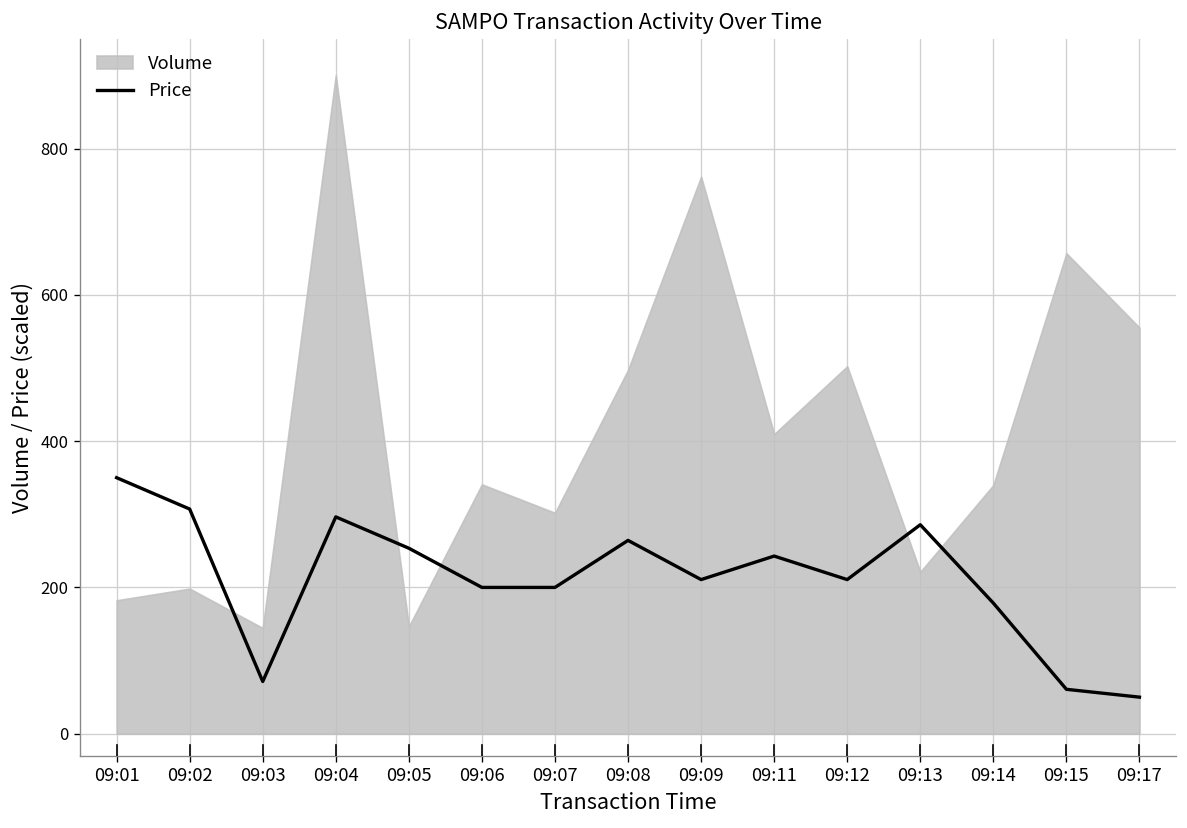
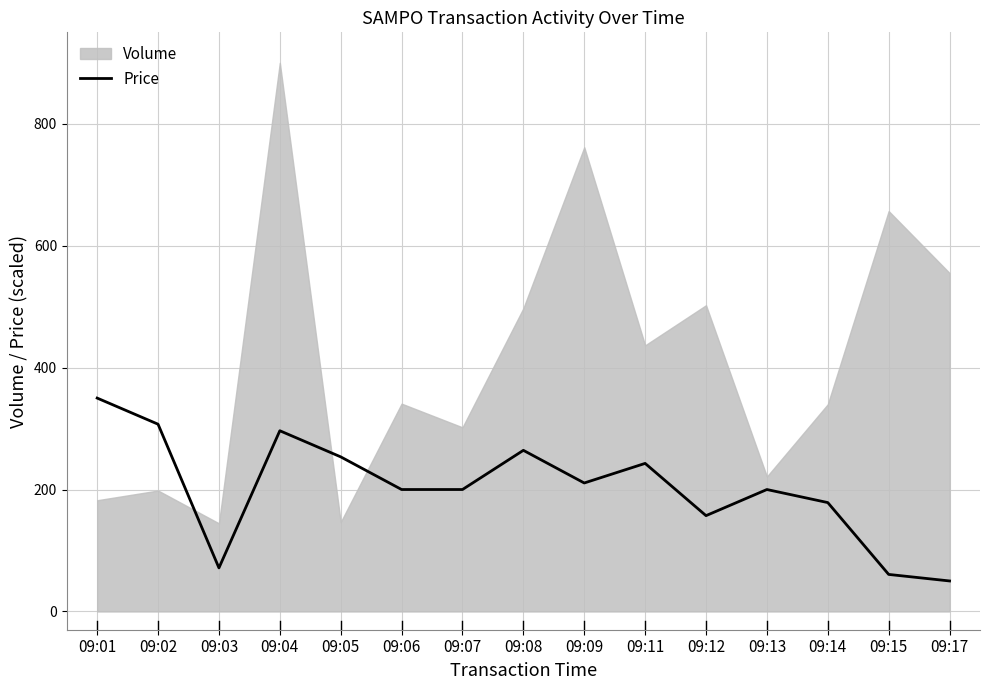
Volume, 09:11: 410 -> 440
Price, 09:12: 210 -> 160
Price, 09:13: 290 -> 200
